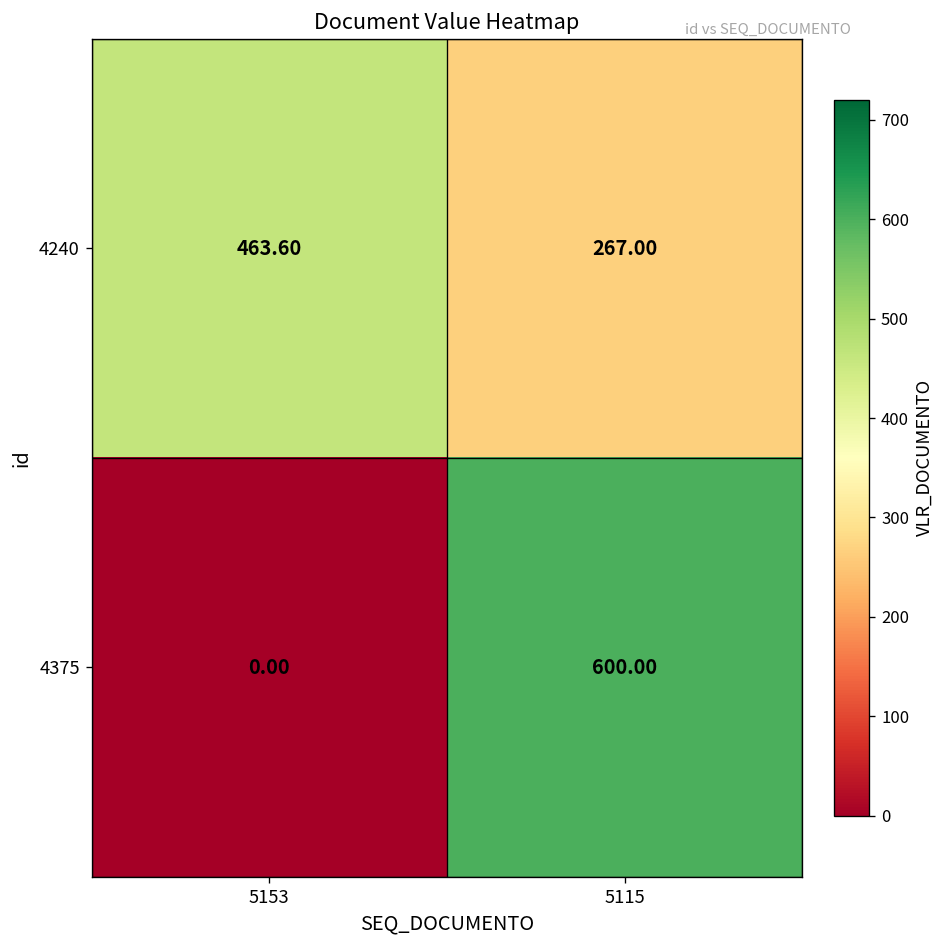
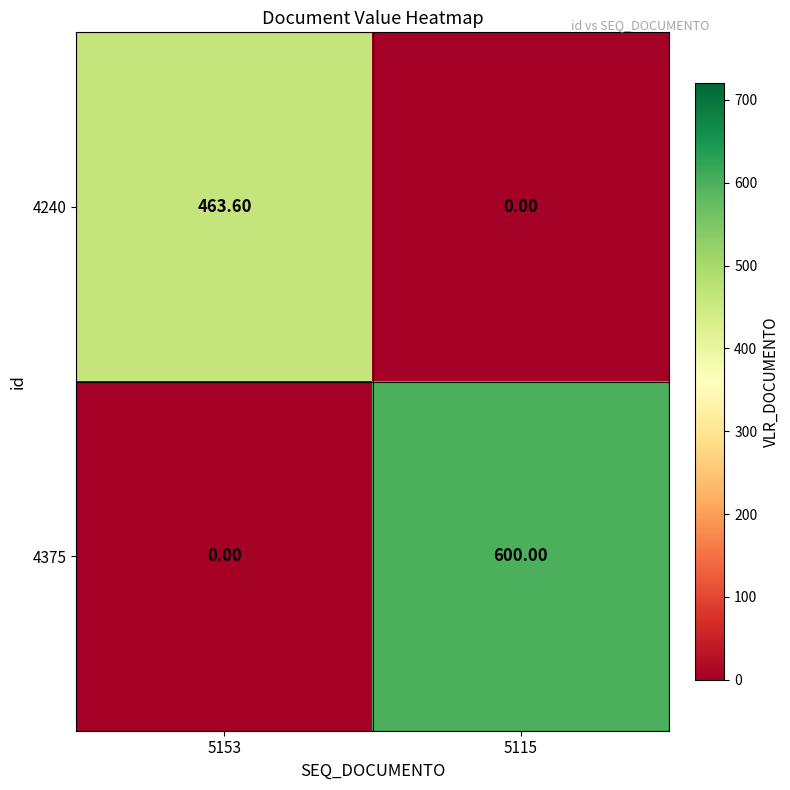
4240, 5115: 267.00 -> 0.00
